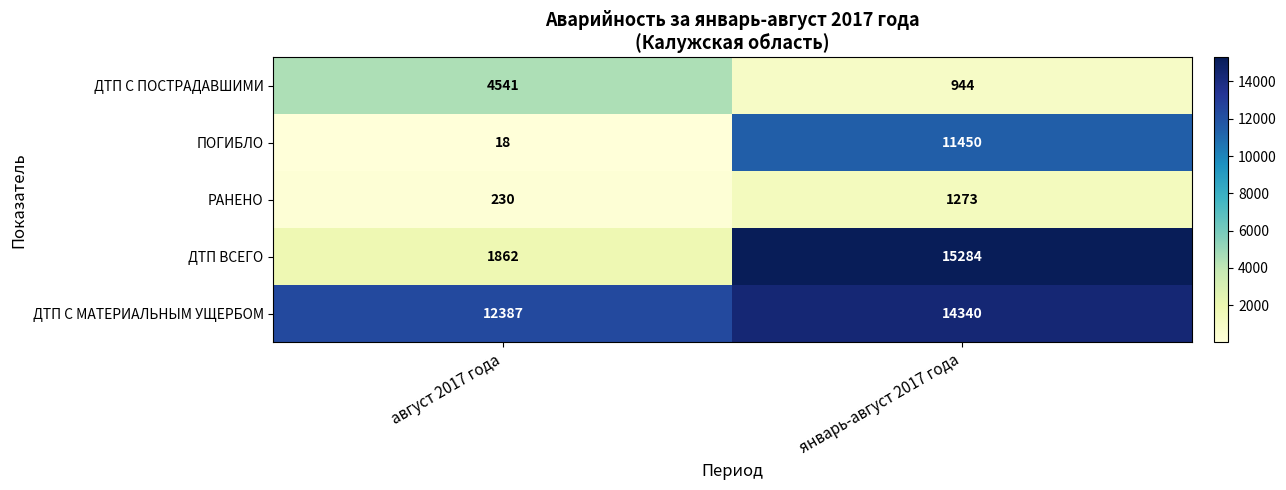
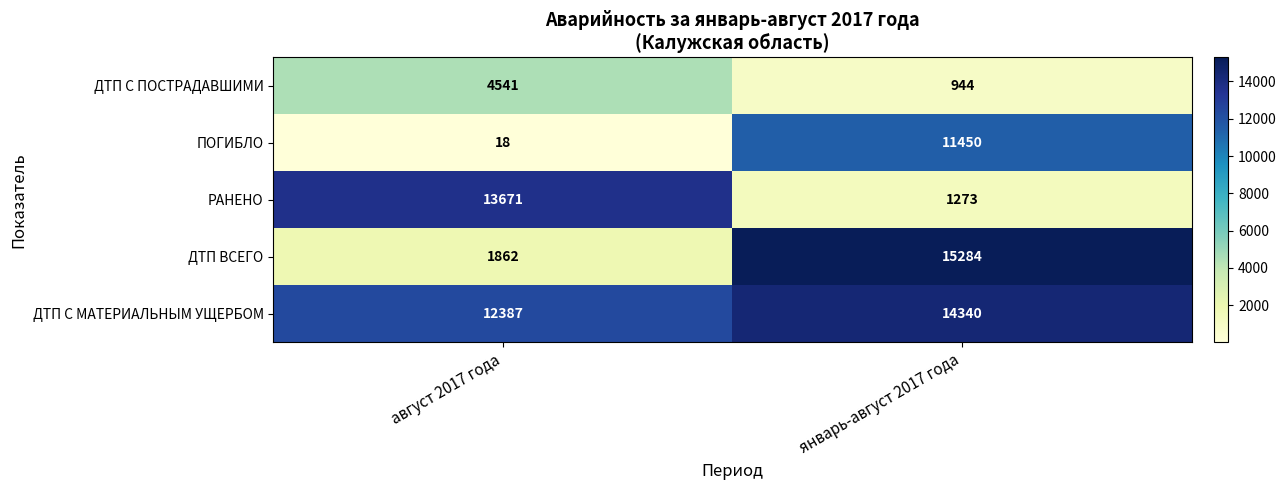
РАНЕНО, август 2017 года: 230 -> 13671
